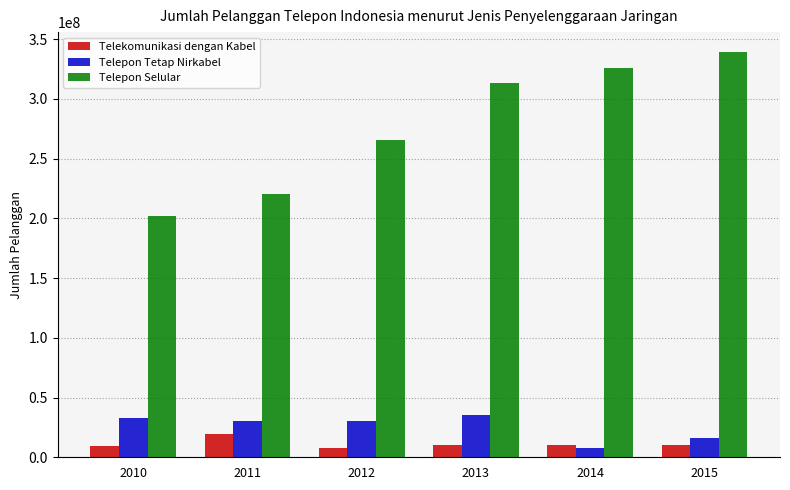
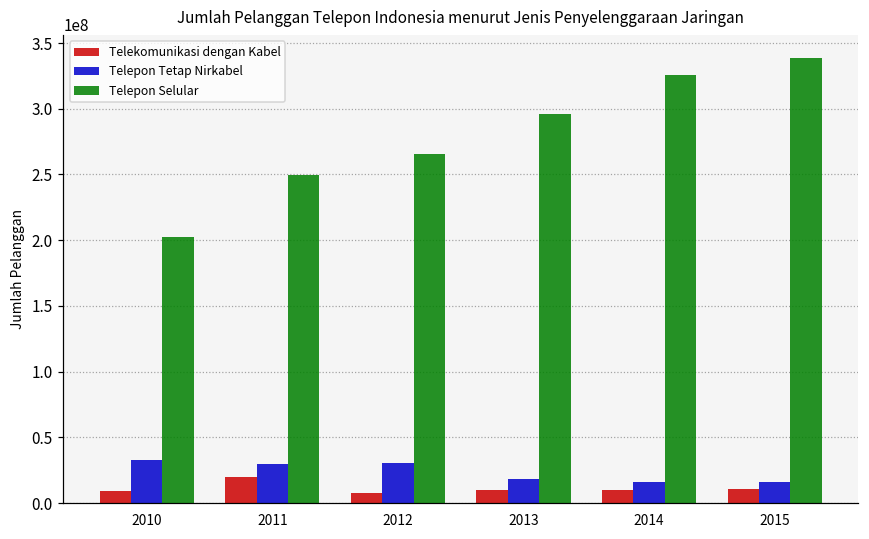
Telepon Selular, 2011: 220000000 -> 250000000
Telepon Tetap Nirkabel, 2013: 35000000 -> 18000000
Telepon Selular, 2013: 313000000 -> 296000000
Telepon Tetap Nirkabel, 2014: 8000000 -> 16000000
